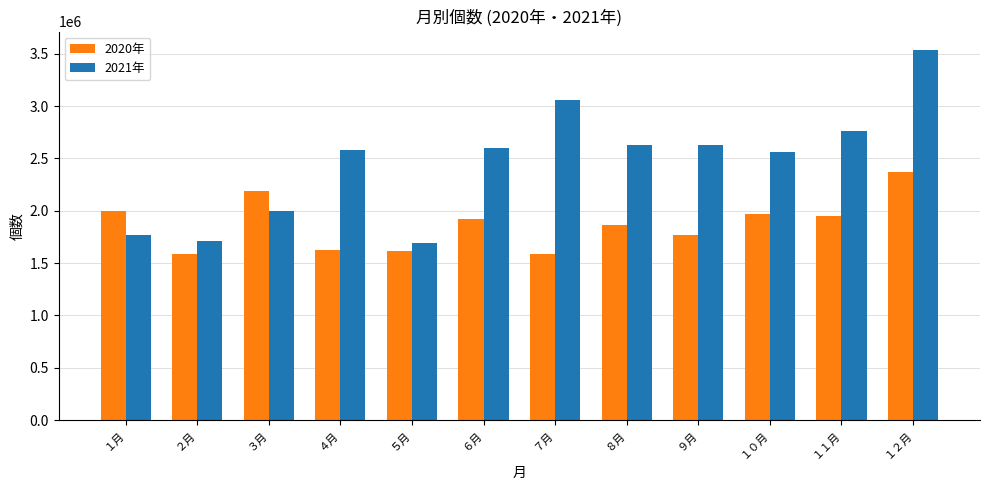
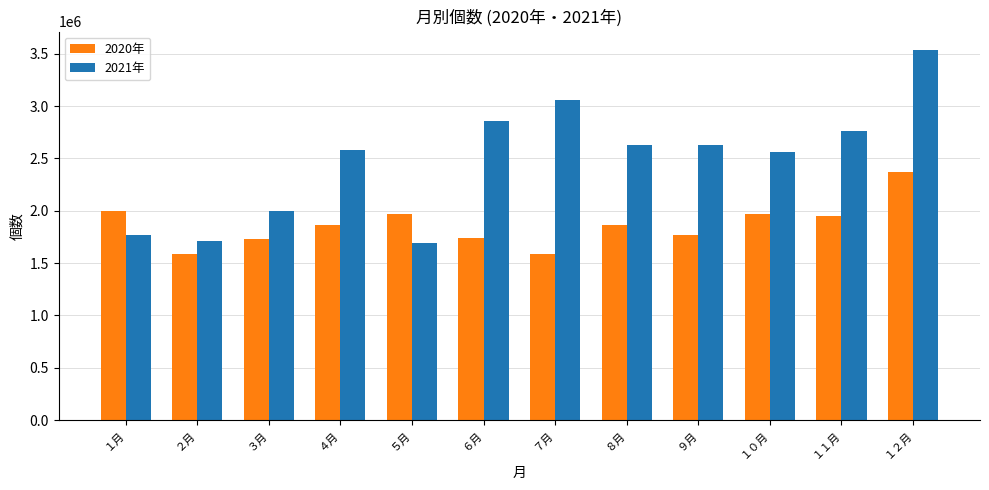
2020年, ３月: 2190000 -> 1730000
2020年, ４月: 1630000 -> 1870000
2020年, ５月: 1610000 -> 1970000
2020年, ６月: 1920000 -> 1740000
2021年, ６月: 2600000 -> 2860000
